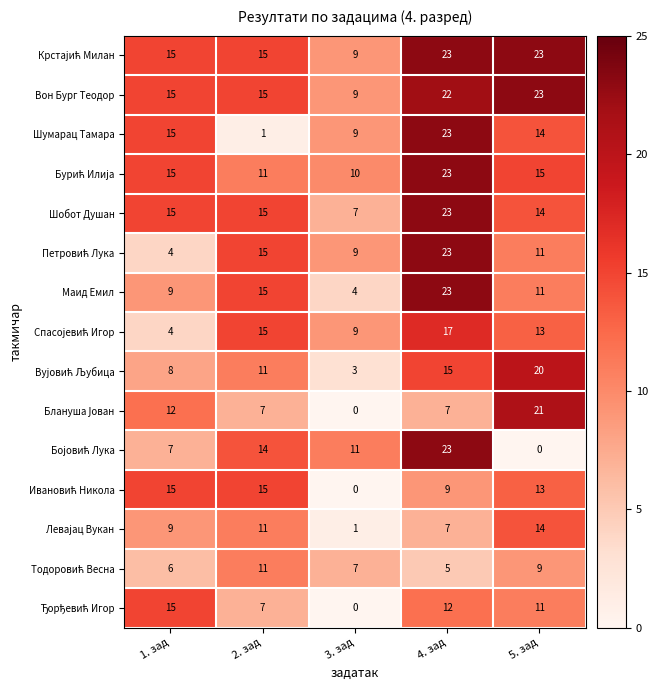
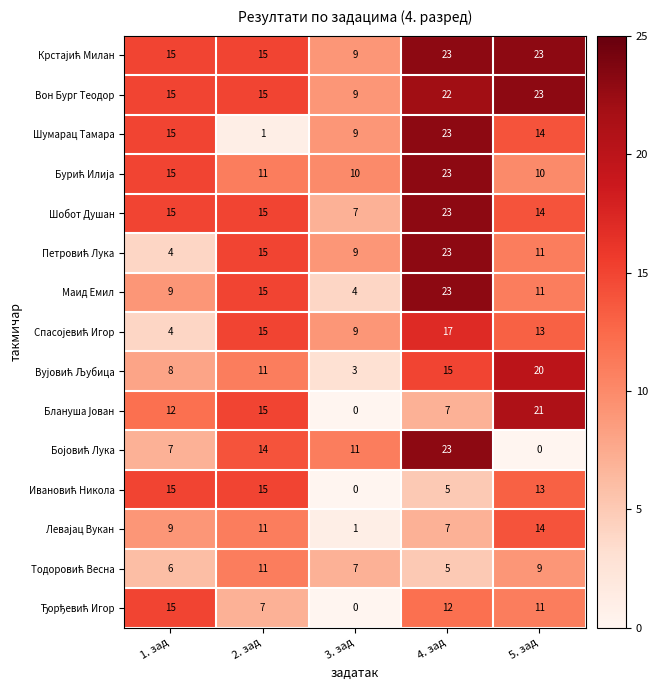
Бурић Илија, 5. зад: 15 -> 10
Блануша Јован, 2. зад: 7 -> 15
Ивановић Никола, 4. зад: 9 -> 5
